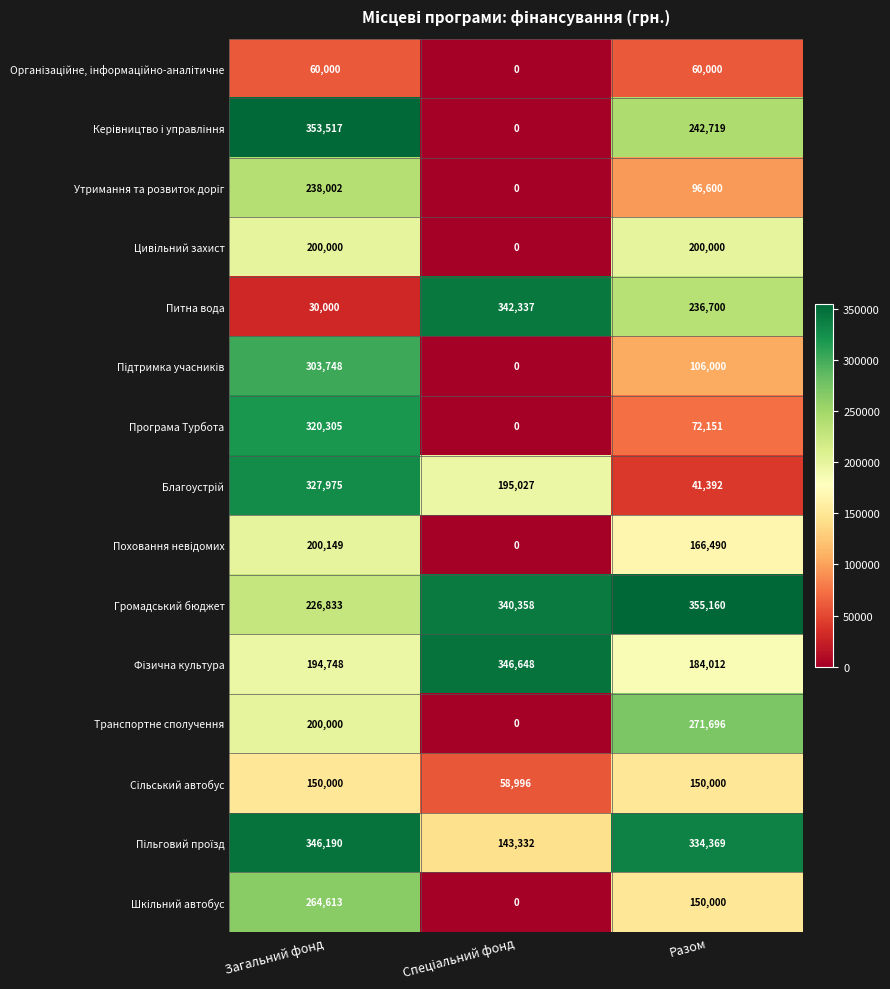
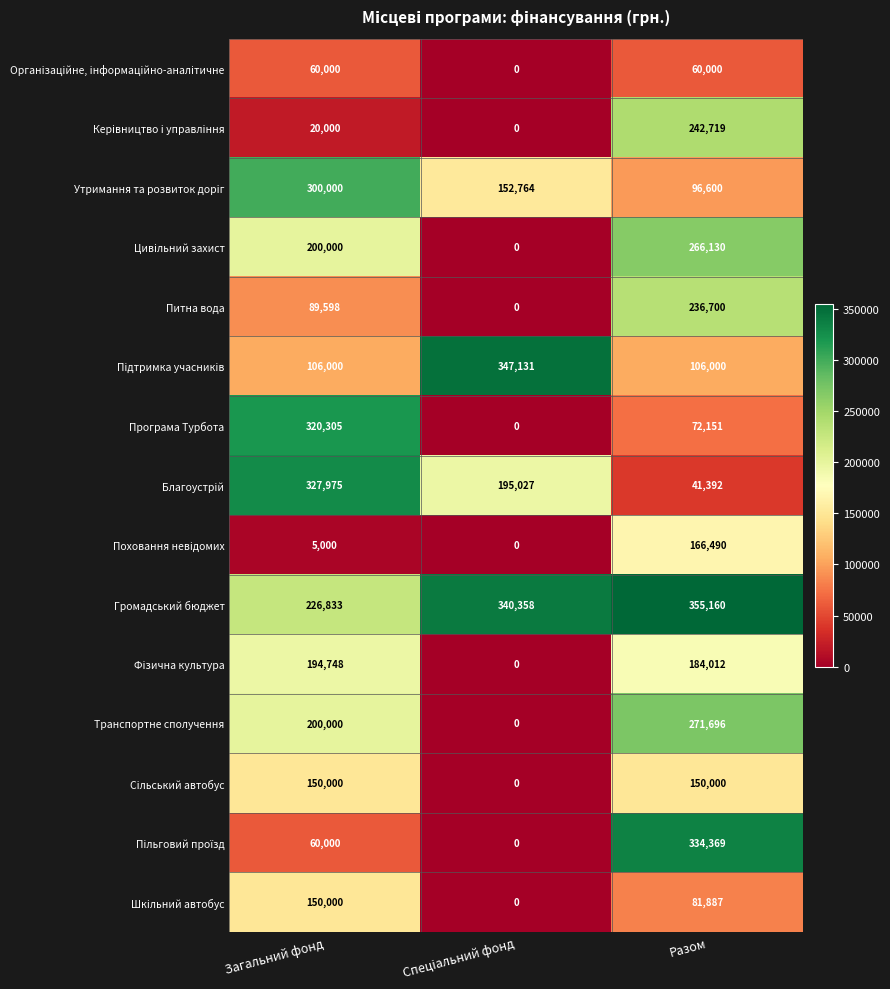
Керівництво і управління, Загальний фонд: 353,517 -> 20,000
Утримання та розвиток доріг, Загальний фонд: 238,002 -> 300,000
Утримання та розвиток доріг, Спеціальний фонд: 0 -> 152,764
Цивільний захист, Разом: 200,000 -> 266,130
Питна вода, Загальний фонд: 30,000 -> 89,598
Питна вода, Спеціальний фонд: 342,337 -> 0
Підтримка учасників, Загальний фонд: 303,748 -> 106,000
Підтримка учасників, Спеціальний фонд: 0 -> 347,131
Поховання невідомих, Загальний фонд: 200,149 -> 5,000
Фізична культура, Спеціальний фонд: 346,648 -> 0
Сільський автобус, Спеціальний фонд: 58,996 -> 0
Пільговий проїзд, Загальний фонд: 346,190 -> 60,000
Пільговий проїзд, Спеціальний фонд: 143,332 -> 0
Шкільний автобус, Загальний фонд: 264,613 -> 150,000
Шкільний автобус, Разом: 150,000 -> 81,887
